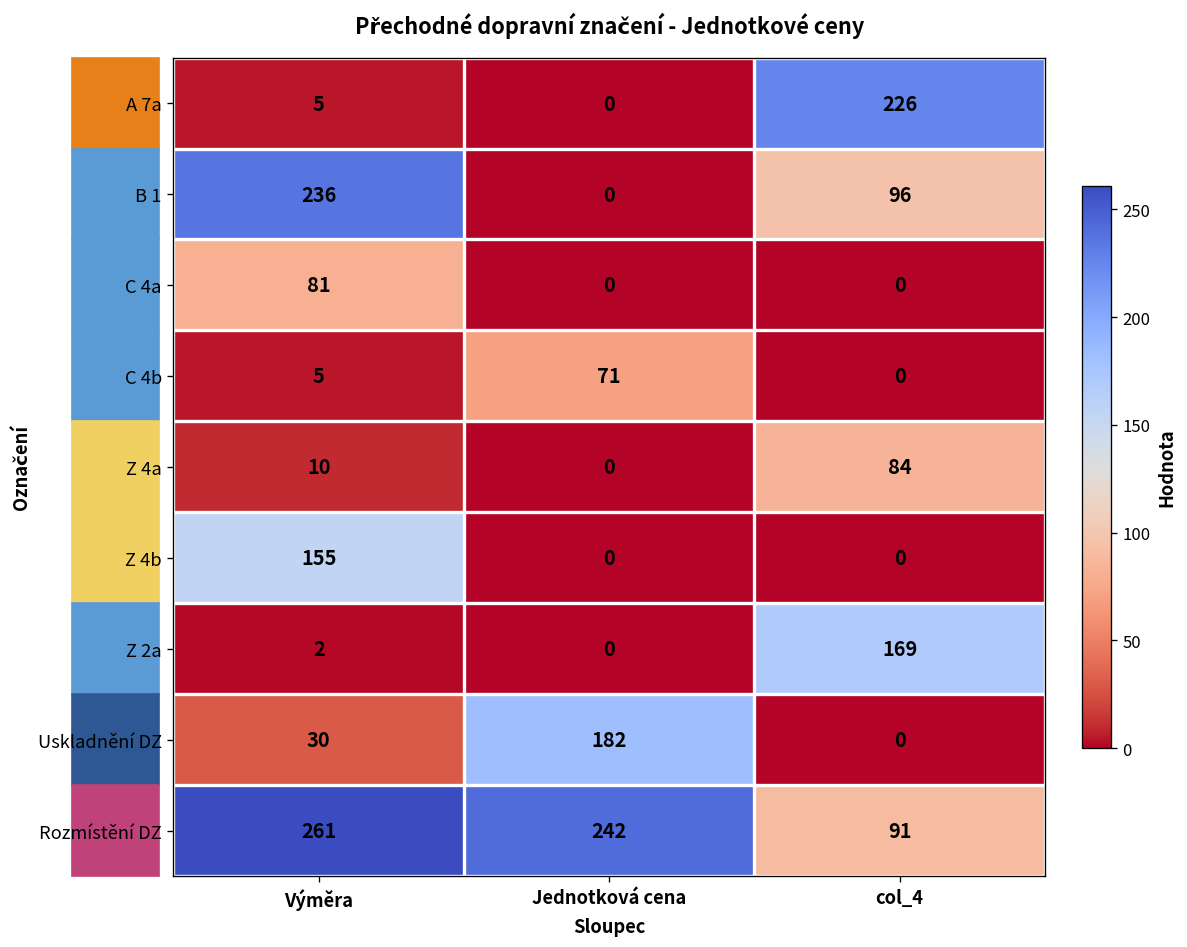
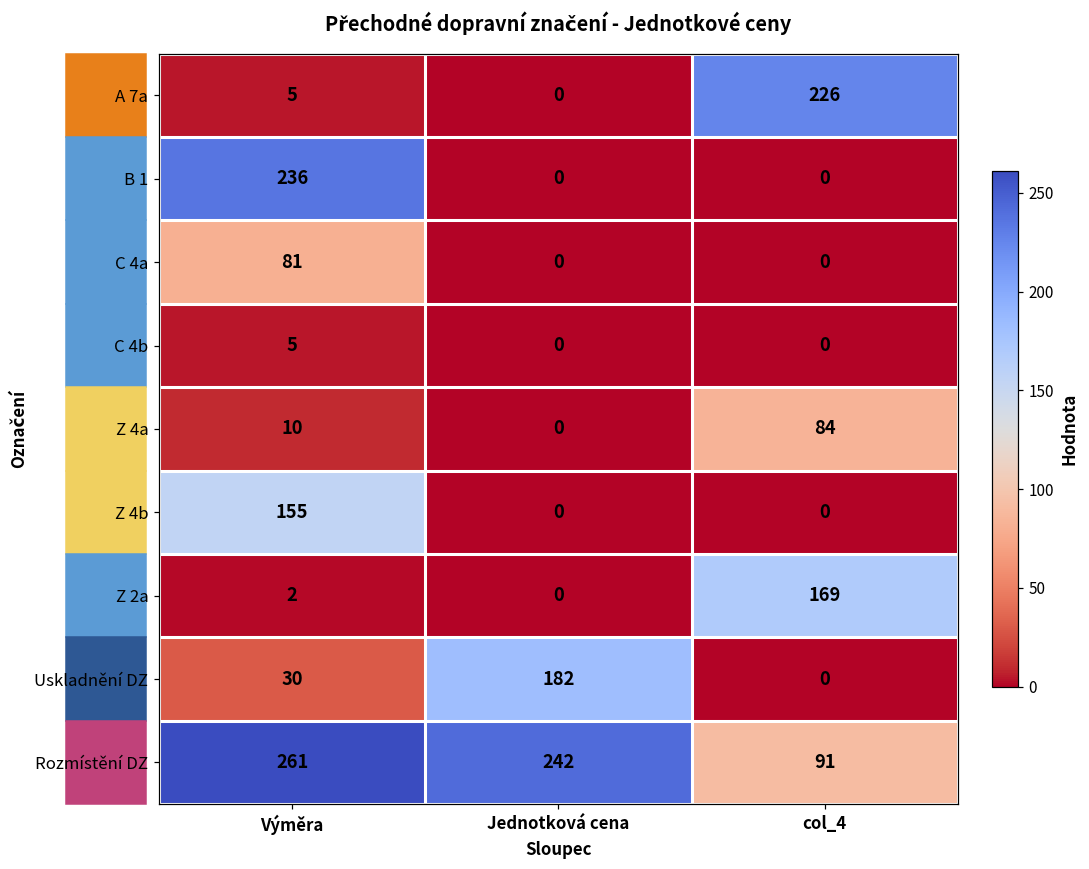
B 1, col_4: 96 -> 0
C 4b, Jednotková cena: 71 -> 0
